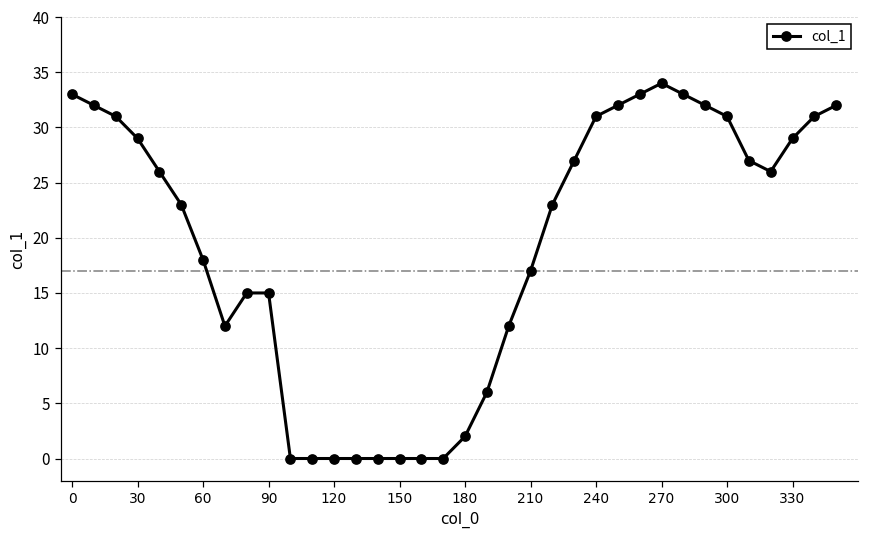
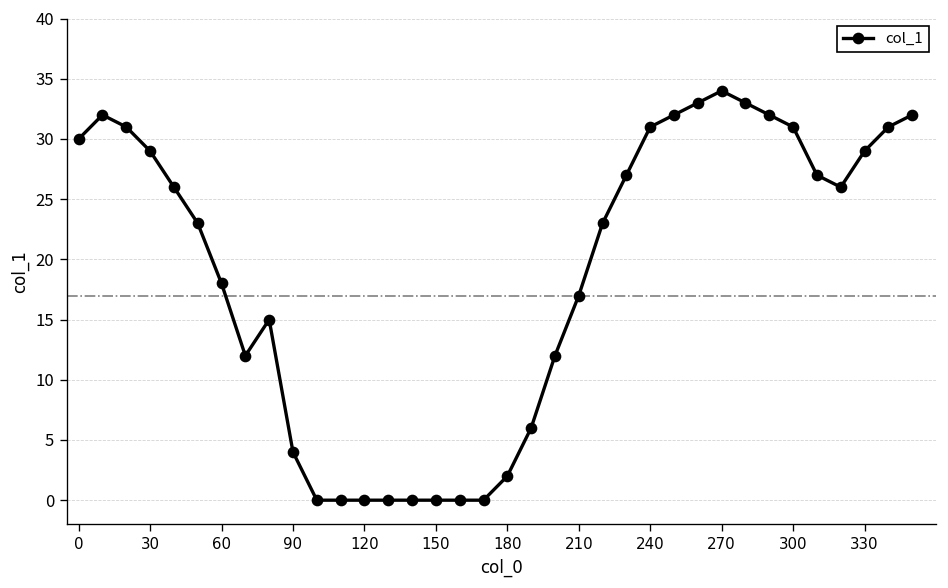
0: 33 -> 30
90: 15 -> 4
